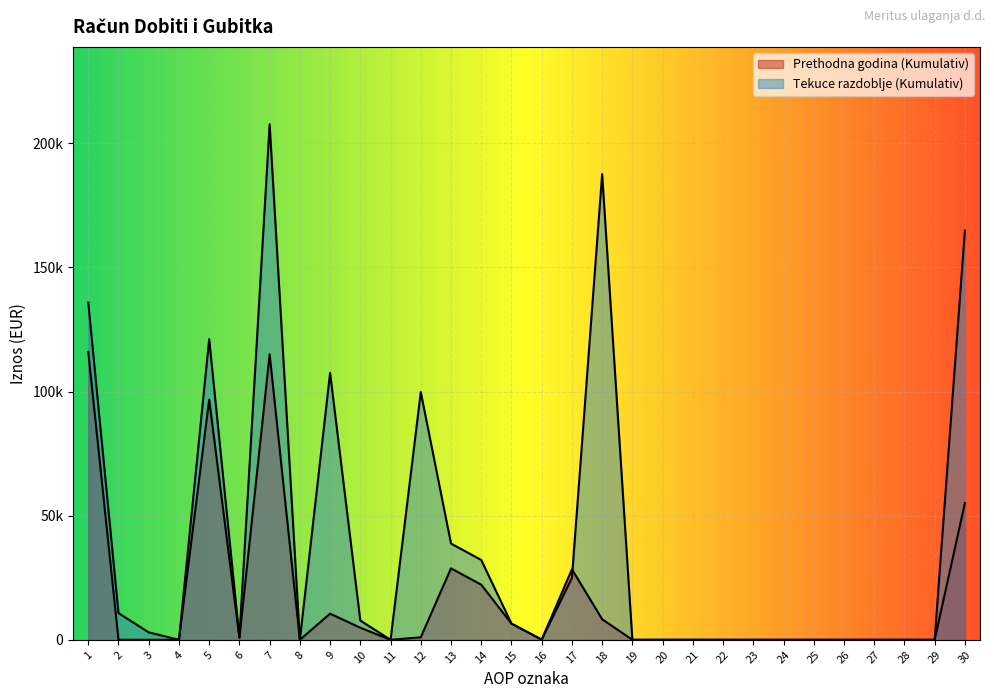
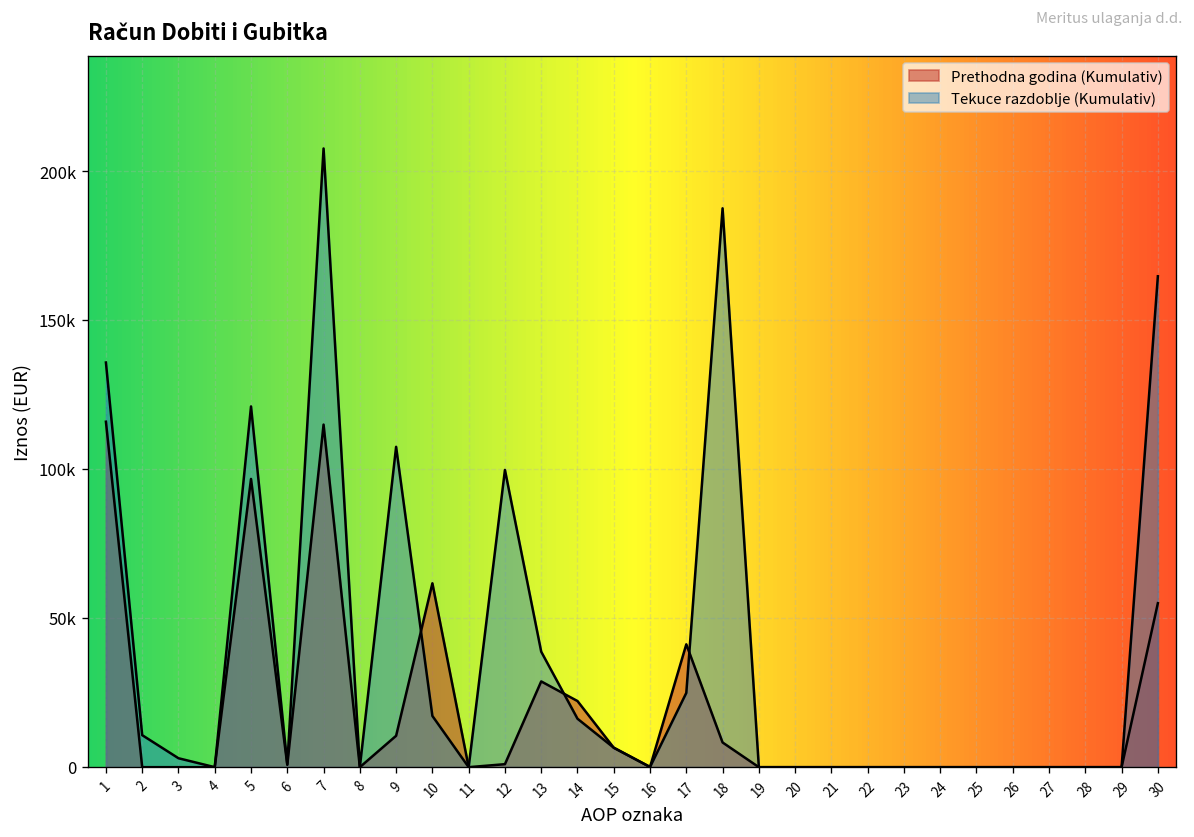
Prethodna godina (Kumulativ), 10: 5000 -> 62000
Tekuce razdoblje (Kumulativ), 10: 8000 -> 17000
Tekuce razdoblje (Kumulativ), 14: 32000 -> 16000
Prethodna godina (Kumulativ), 17: 28000 -> 41000
